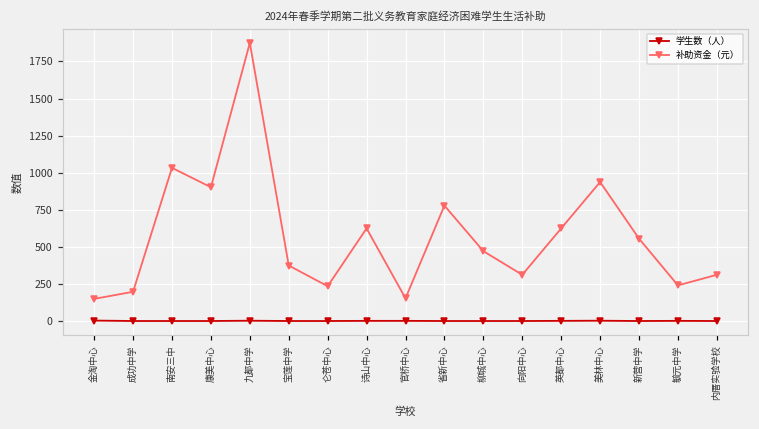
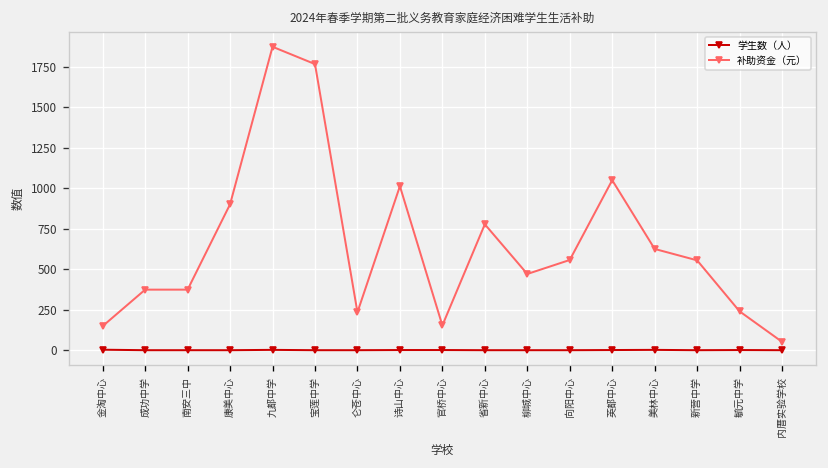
补助资金（元）, 成功中学: 200 -> 380
补助资金（元）, 南安三中: 1030 -> 380
补助资金（元）, 宝莲中学: 380 -> 1770
补助资金（元）, 诗山中心: 630 -> 1010
补助资金（元）, 向阳中心: 310 -> 560
补助资金（元）, 英都中心: 630 -> 1050
补助资金（元）, 美林中心: 940 -> 630
补助资金（元）, 内厝实验学校: 310 -> 50
